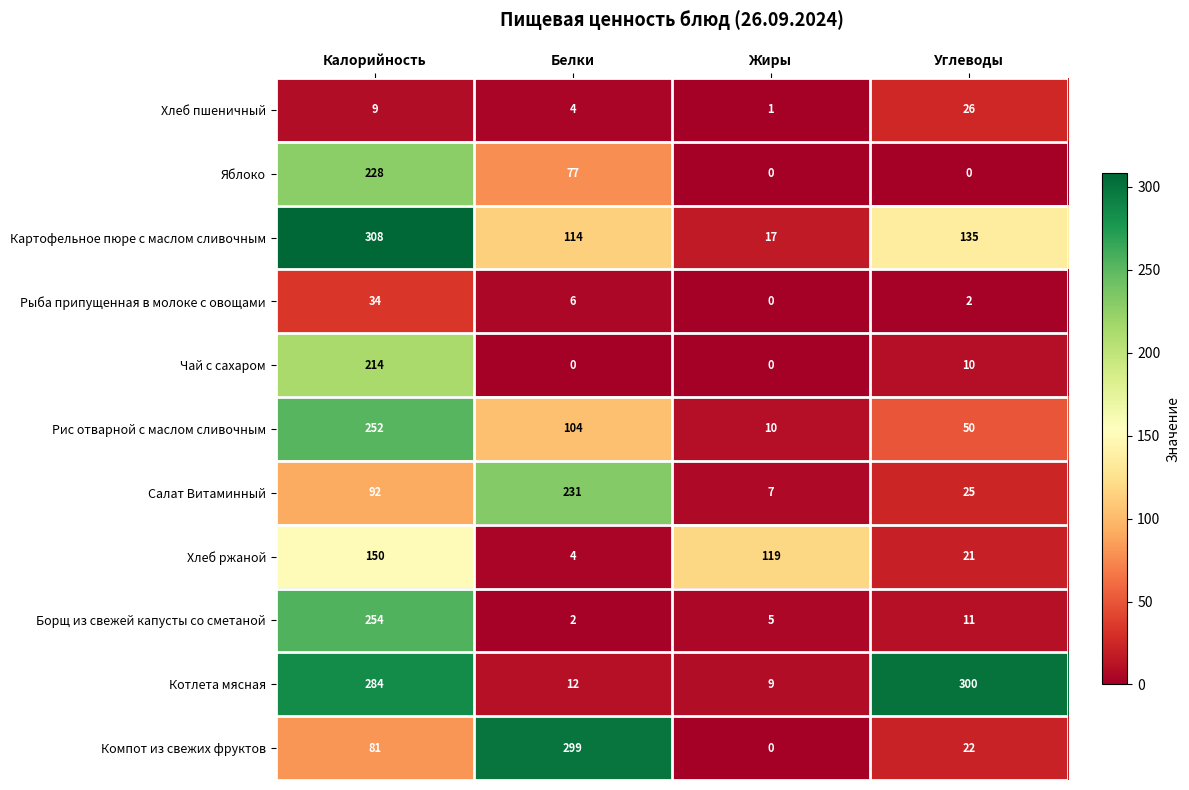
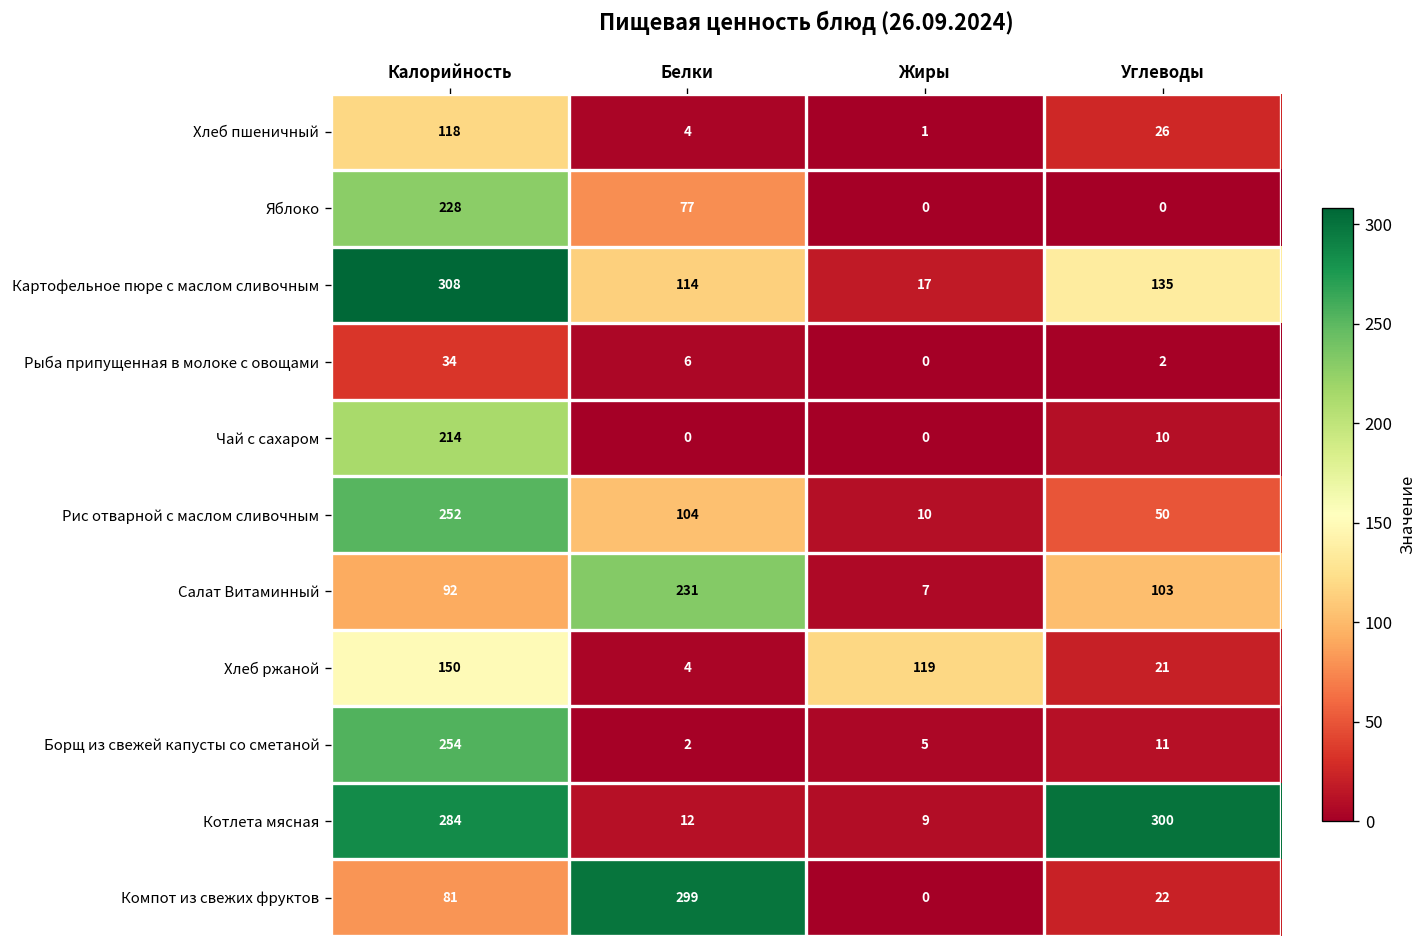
Хлеб пшеничный, Калорийность: 9 -> 118
Салат Витаминный, Углеводы: 25 -> 103
